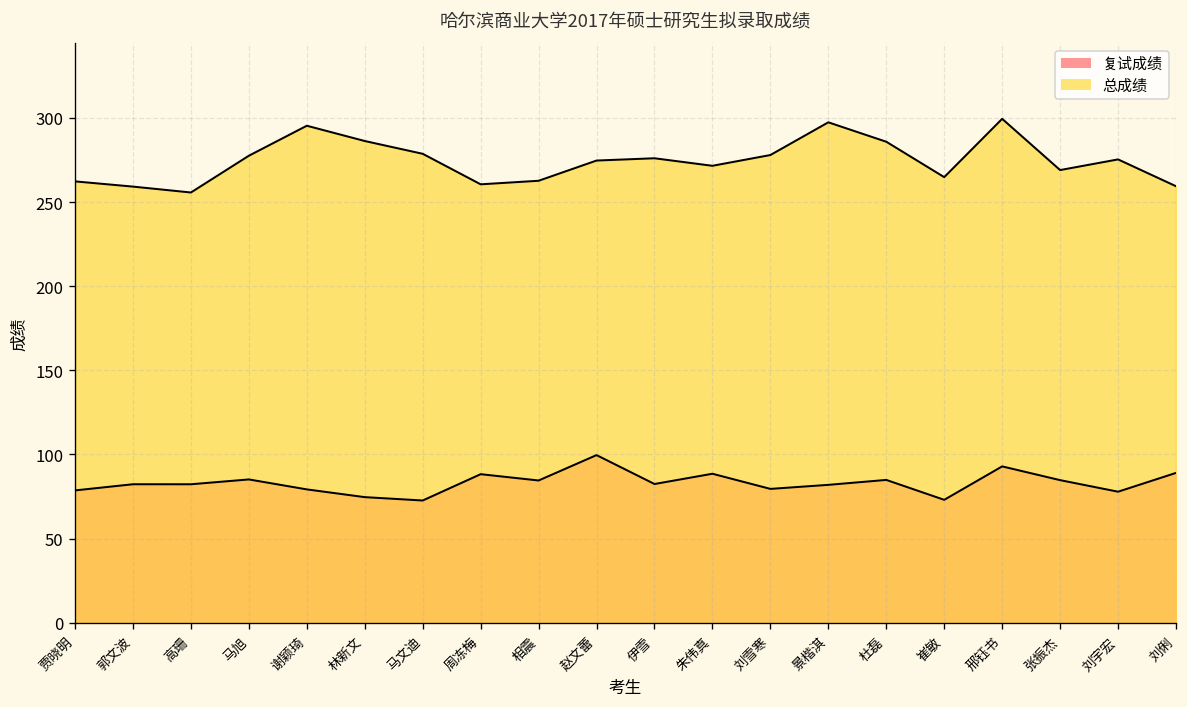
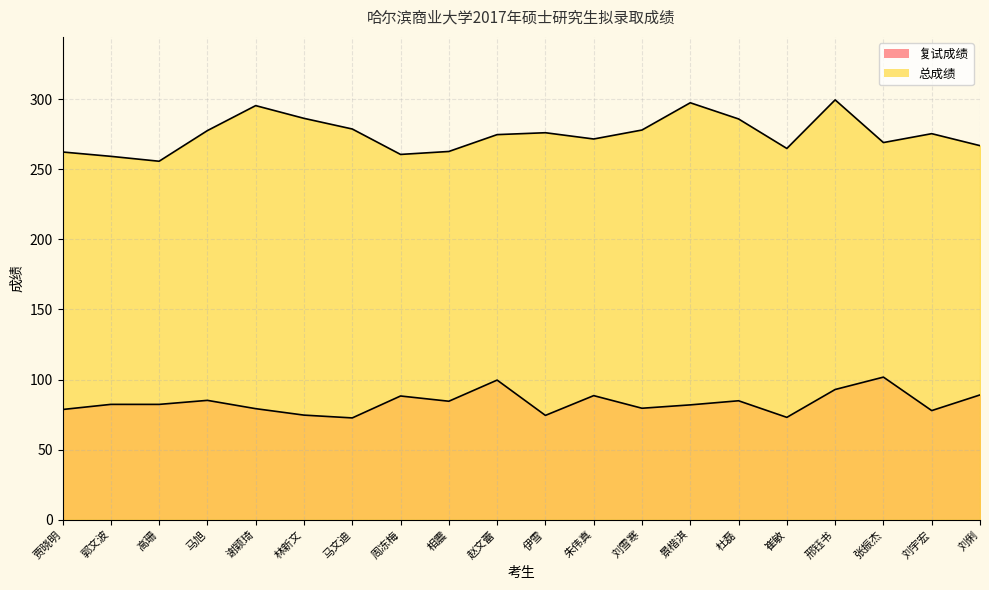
复试成绩, 伊雪: 82 -> 74
复试成绩, 张振杰: 85 -> 102
总成绩, 刘俐: 259 -> 267
